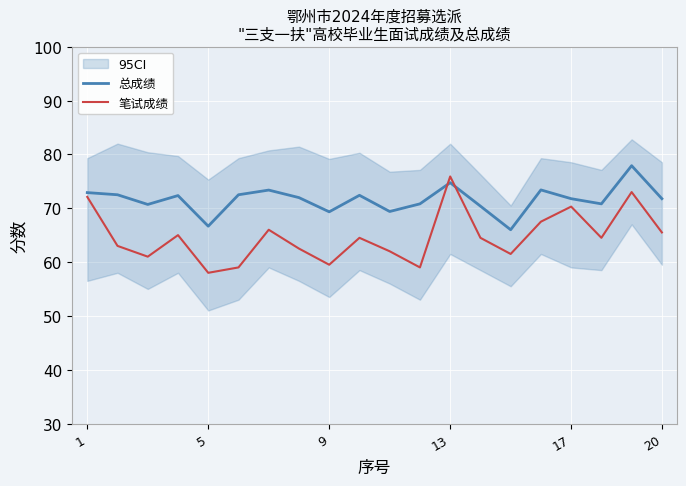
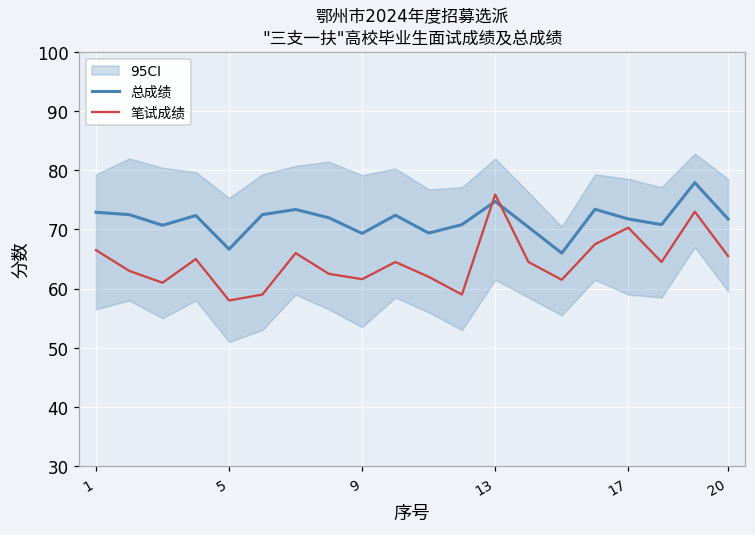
笔试成绩, 1: 72 -> 67
笔试成绩, 9: 60 -> 62
